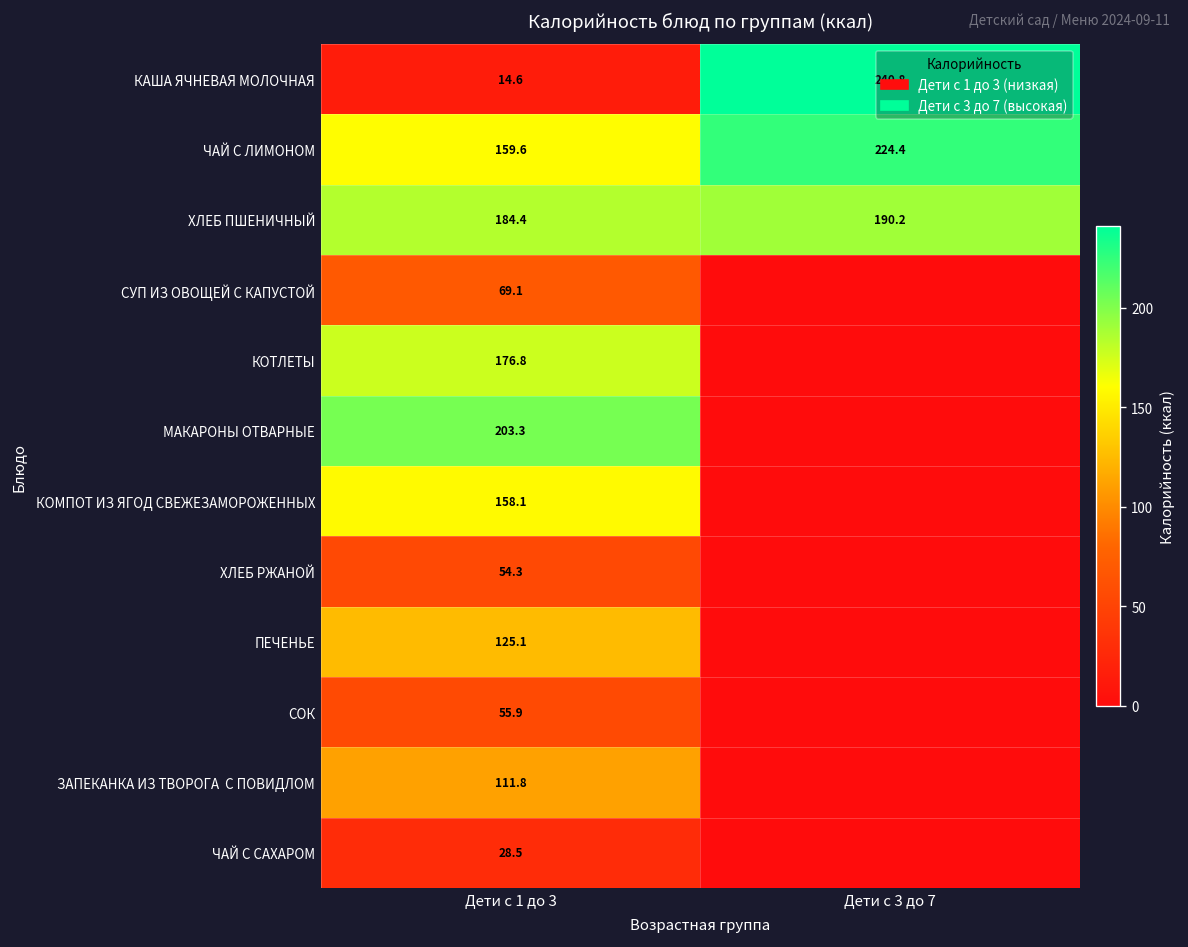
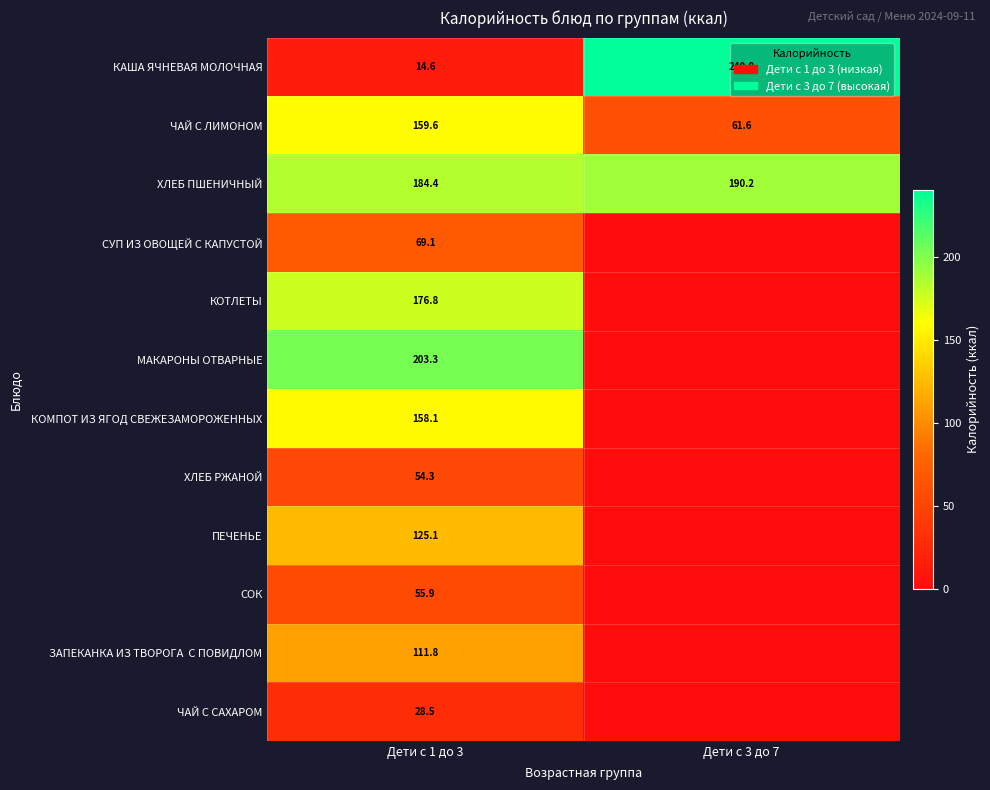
ЧАЙ С ЛИМОНОМ, Дети с 3 до 7: 224.4 -> 61.6
